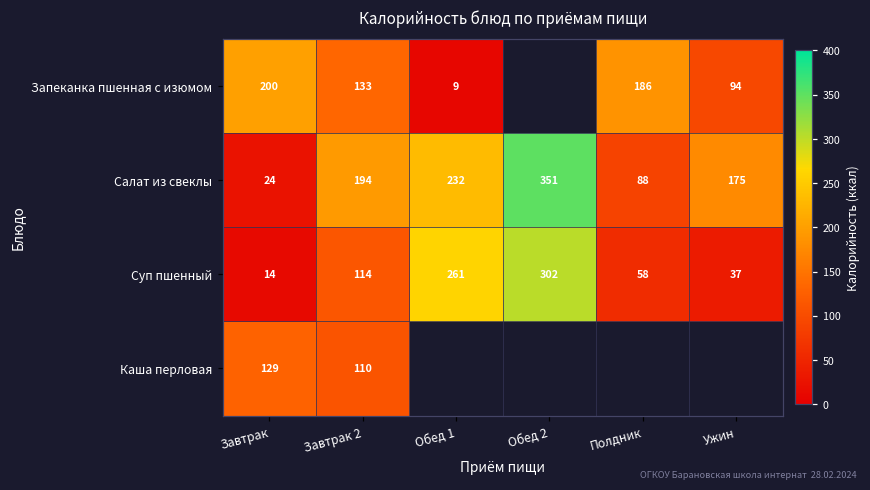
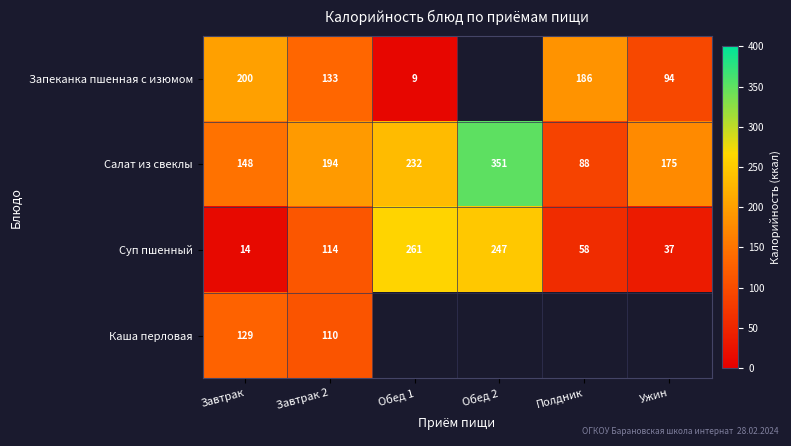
Салат из свеклы, Завтрак: 24 -> 148
Суп пшенный, Обед 2: 302 -> 247
